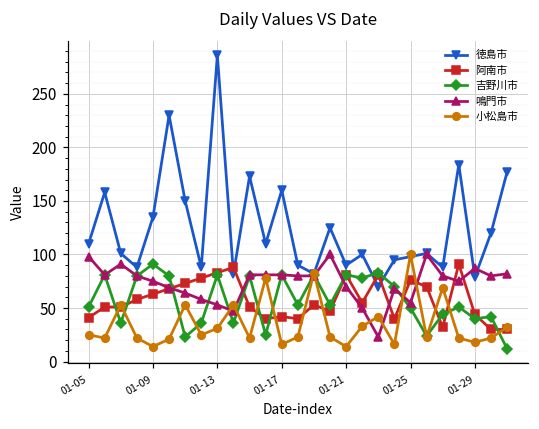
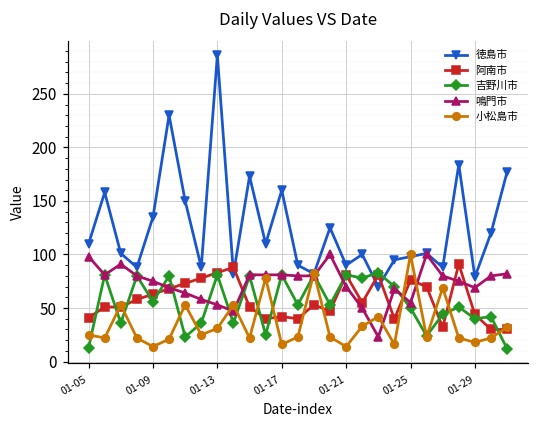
吉野川市, 01-05: 50 -> 10
吉野川市, 01-09: 90 -> 60
鳴門市, 01-29: 90 -> 70
